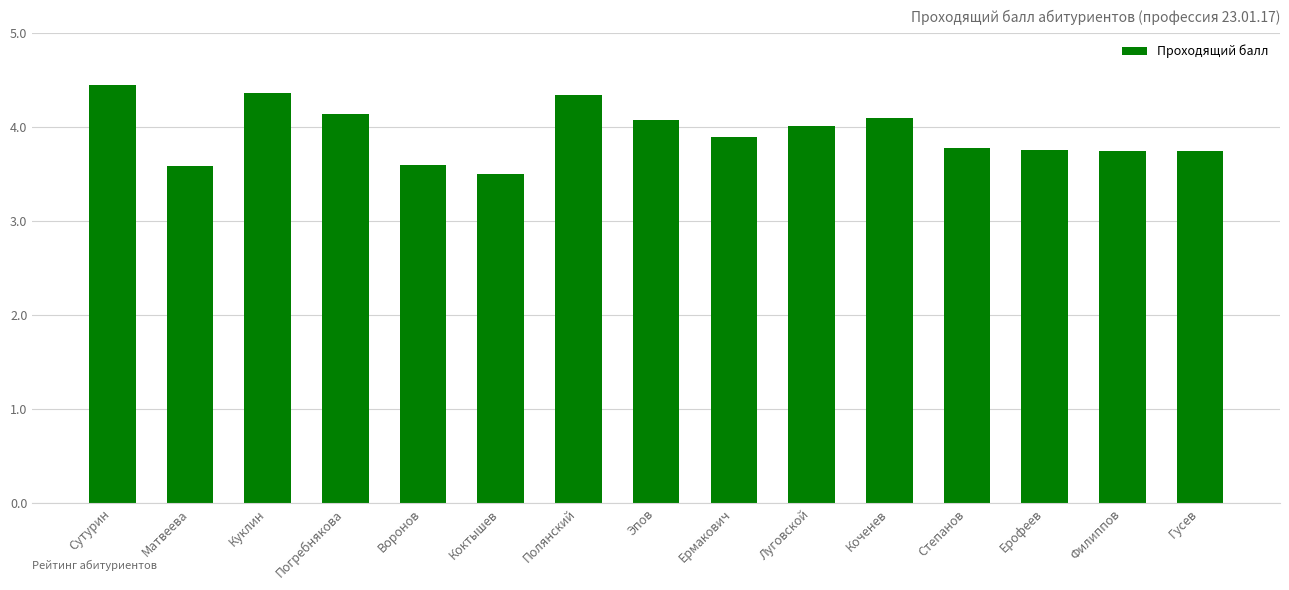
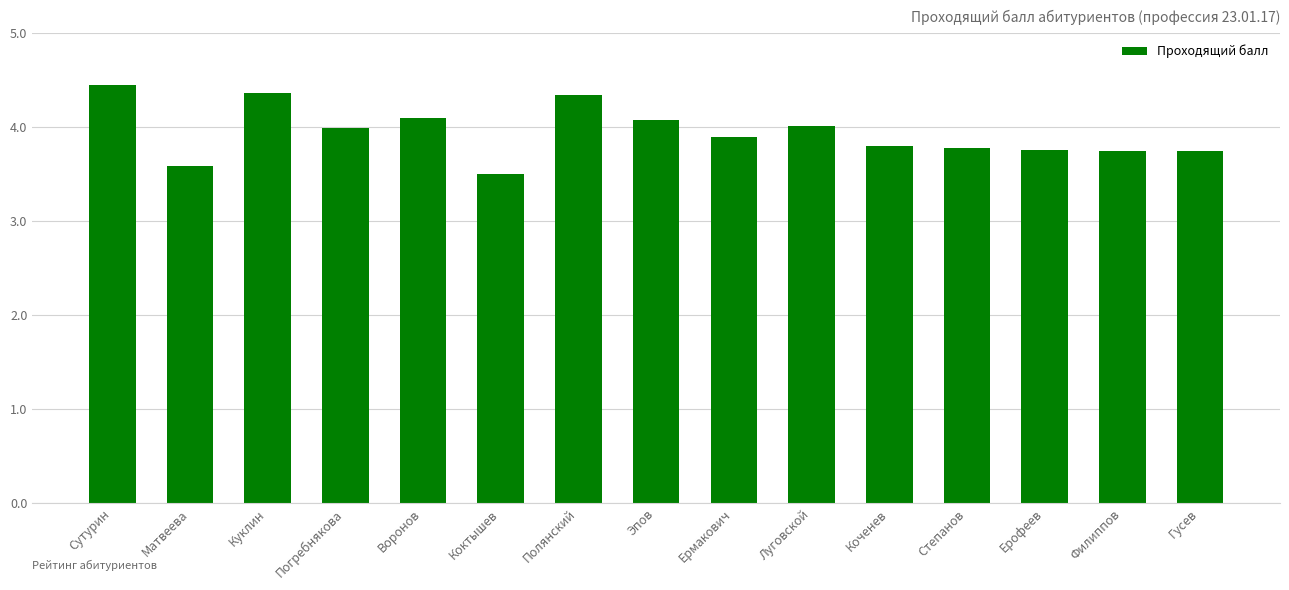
Погребнякова: 4.1 -> 4.0
Воронов: 3.6 -> 4.1
Коченев: 4.1 -> 3.8
